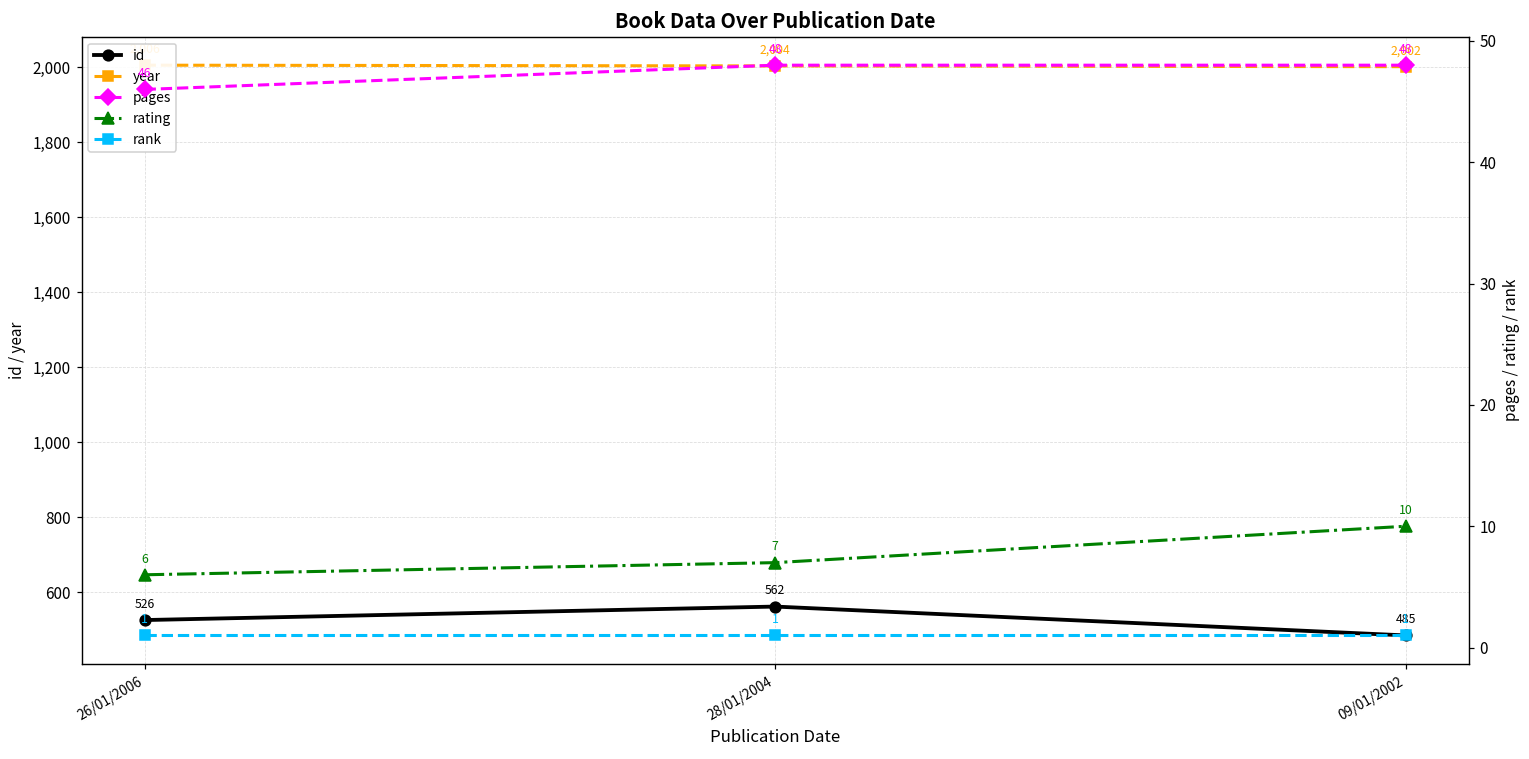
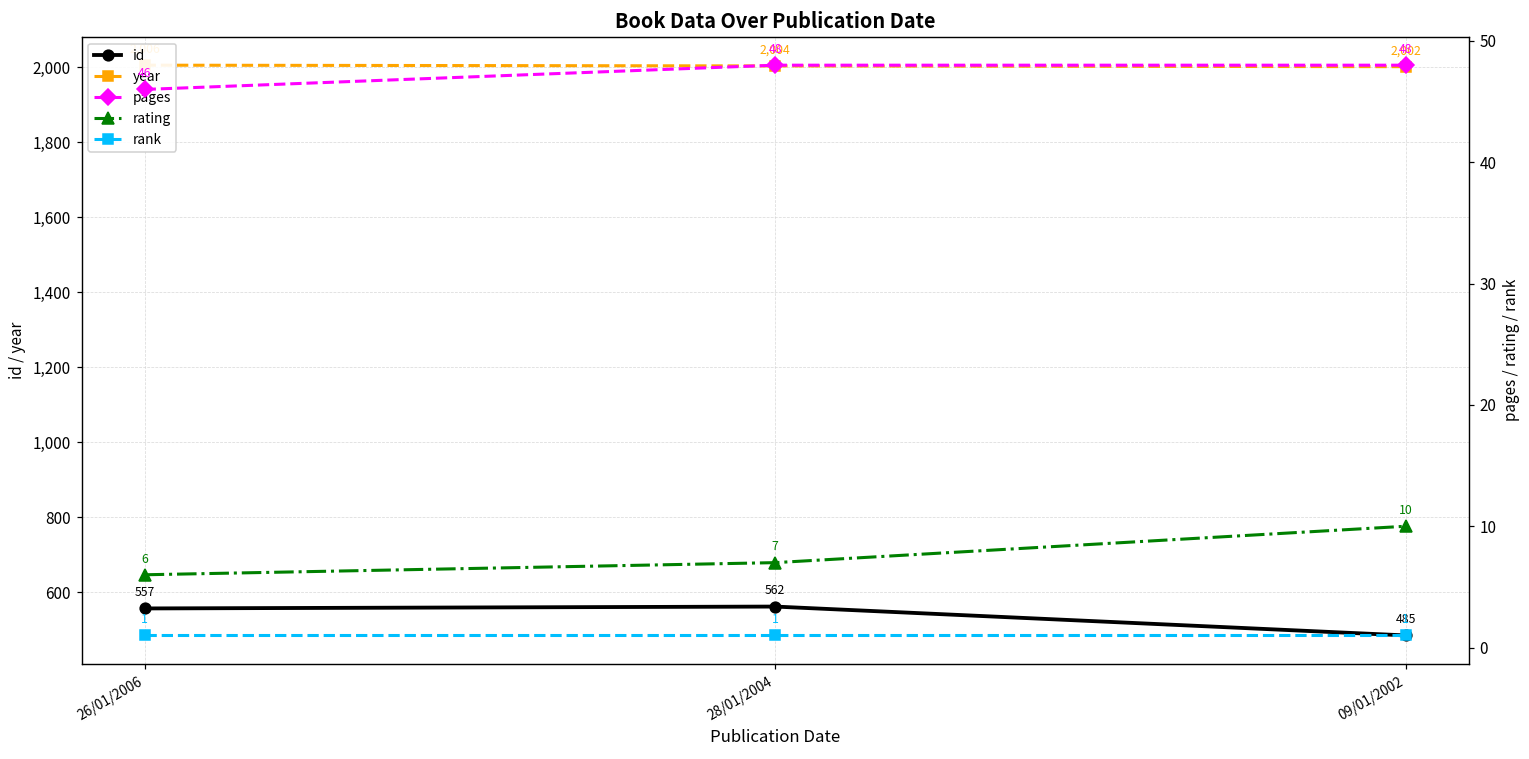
id, 26/01/2006: 526 -> 557
